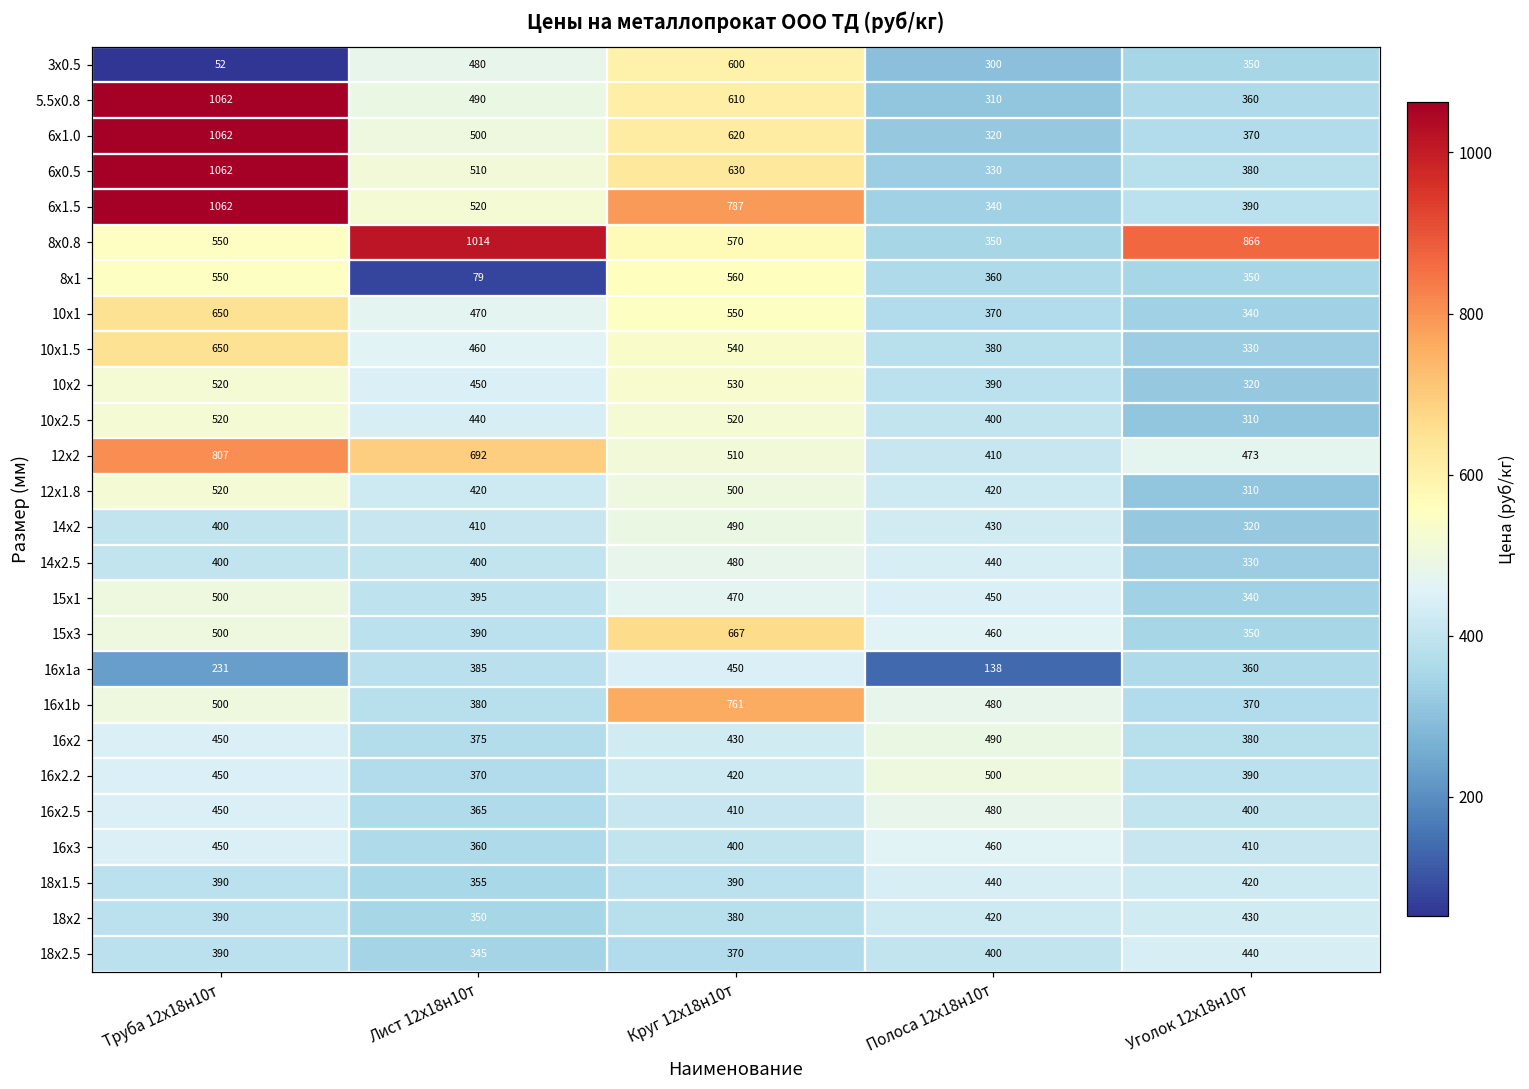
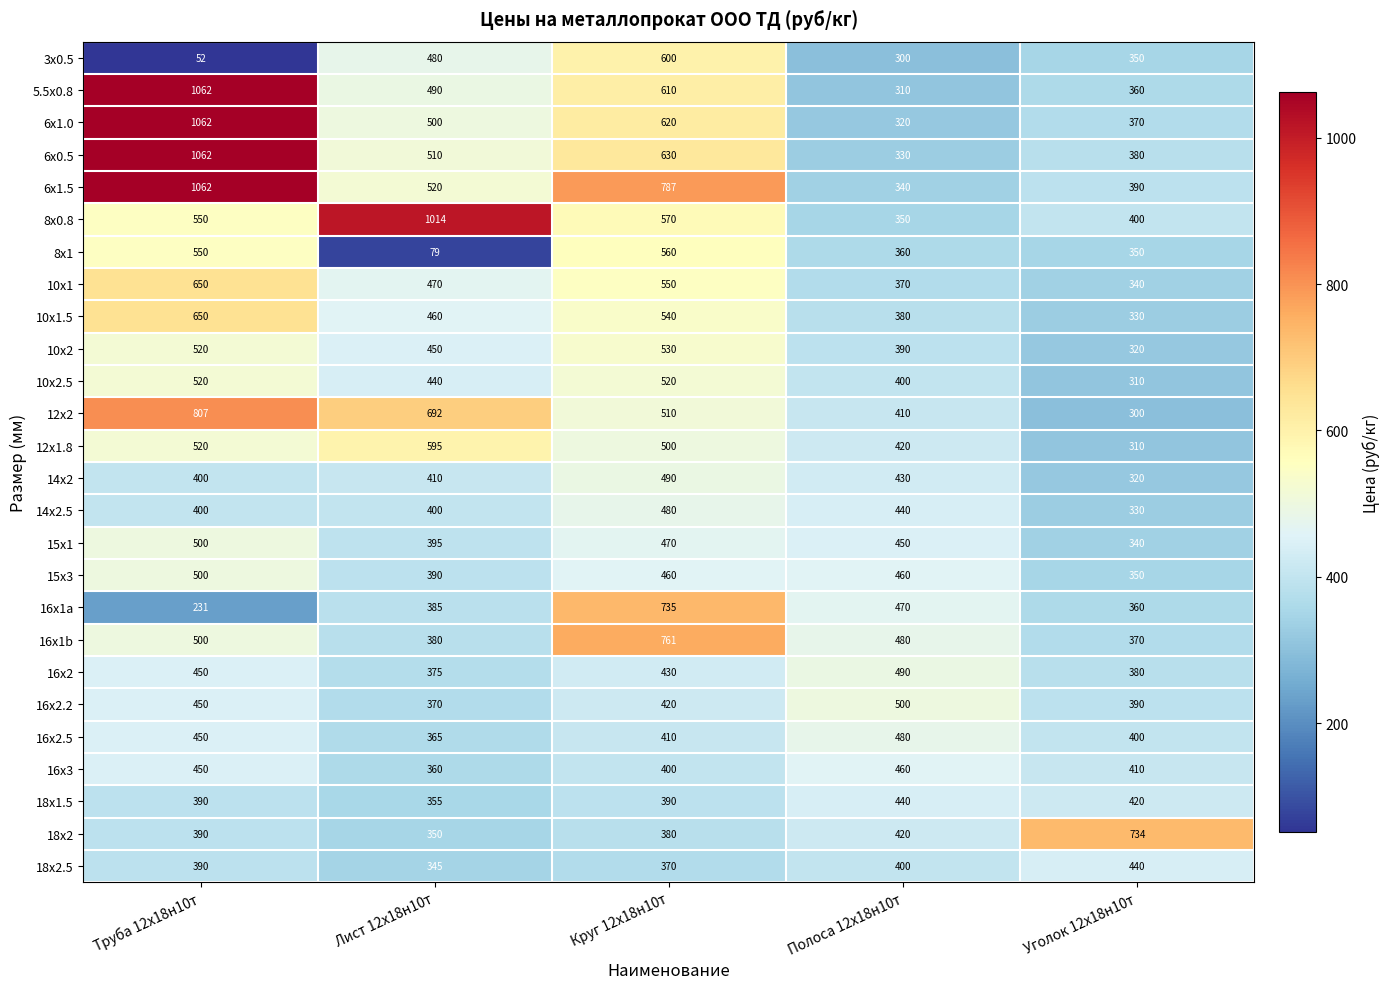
8х0.8, Уголок 12х18н10т: 866 -> 400
12х2, Уголок 12х18н10т: 473 -> 300
12х1.8, Лист 12х18н10т: 420 -> 595
15х3, Круг 12х18н10т: 667 -> 460
16х1a, Круг 12х18н10т: 450 -> 735
16х1a, Полоса 12х18н10т: 138 -> 470
18х2, Уголок 12х18н10т: 430 -> 734
